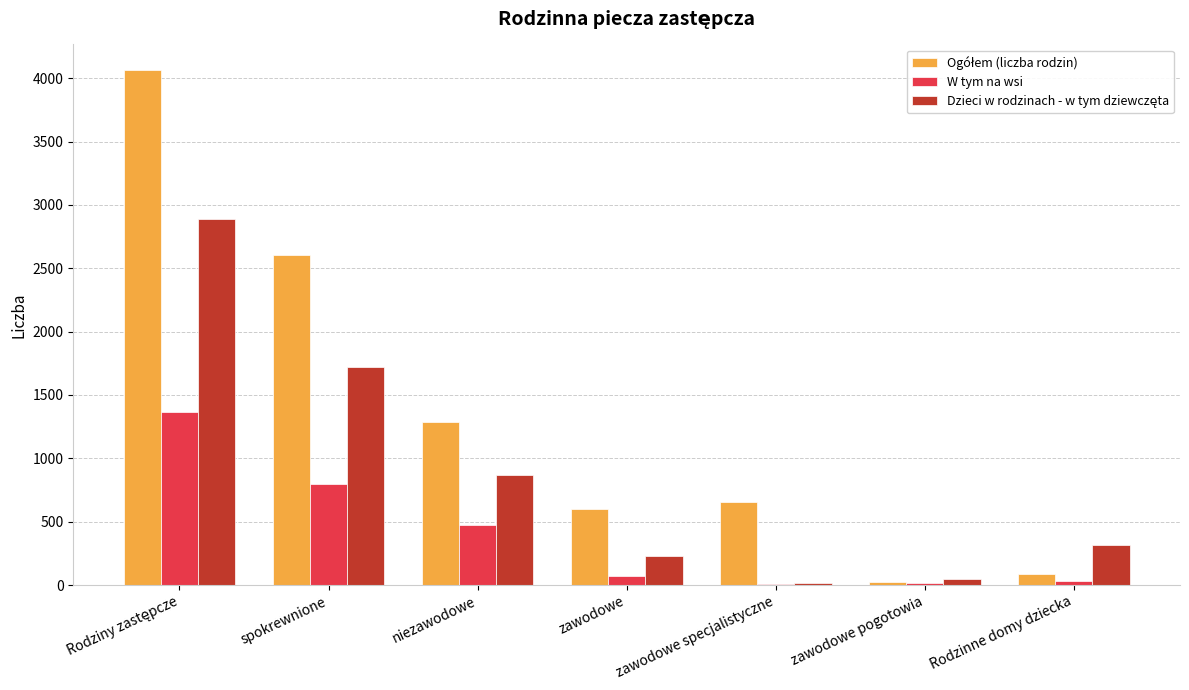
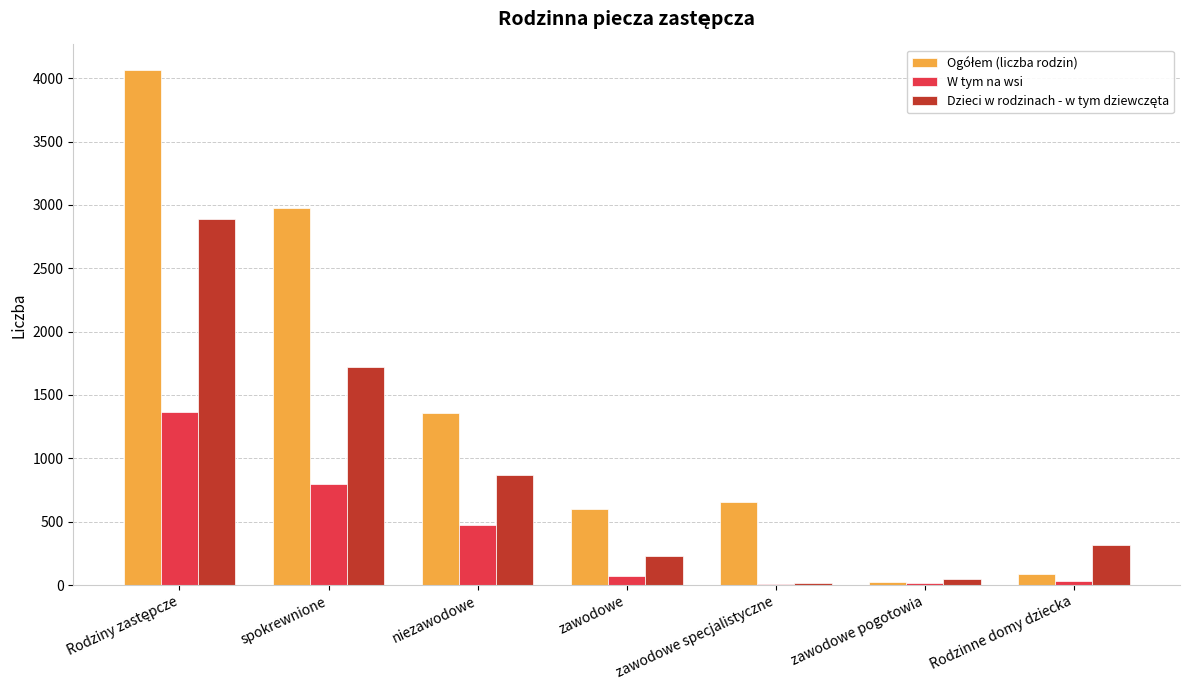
Ogółem (liczba rodzin), spokrewnione: 2610 -> 2970
Ogółem (liczba rodzin), niezawodowe: 1280 -> 1360
